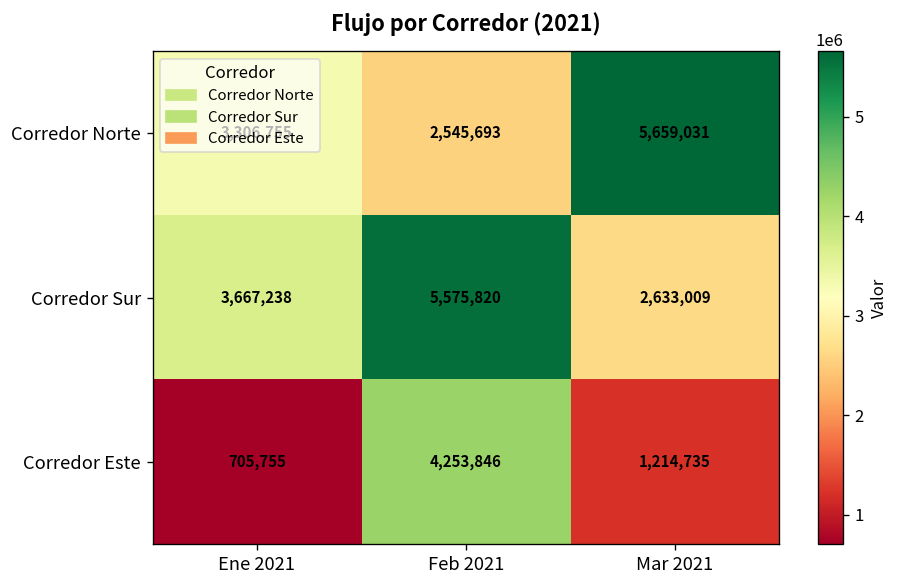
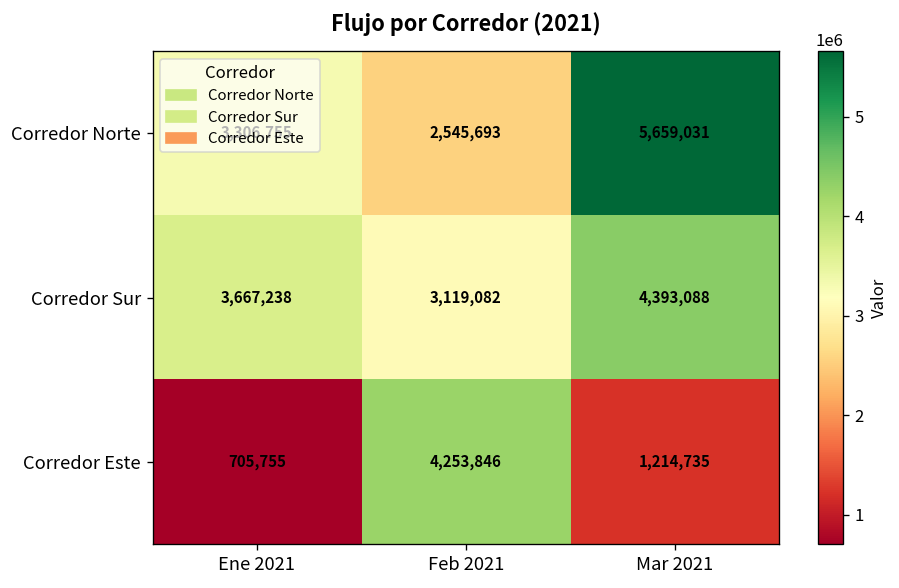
Corredor Sur, Feb 2021: 5,575,820 -> 3,119,082
Corredor Sur, Mar 2021: 2,633,009 -> 4,393,088
